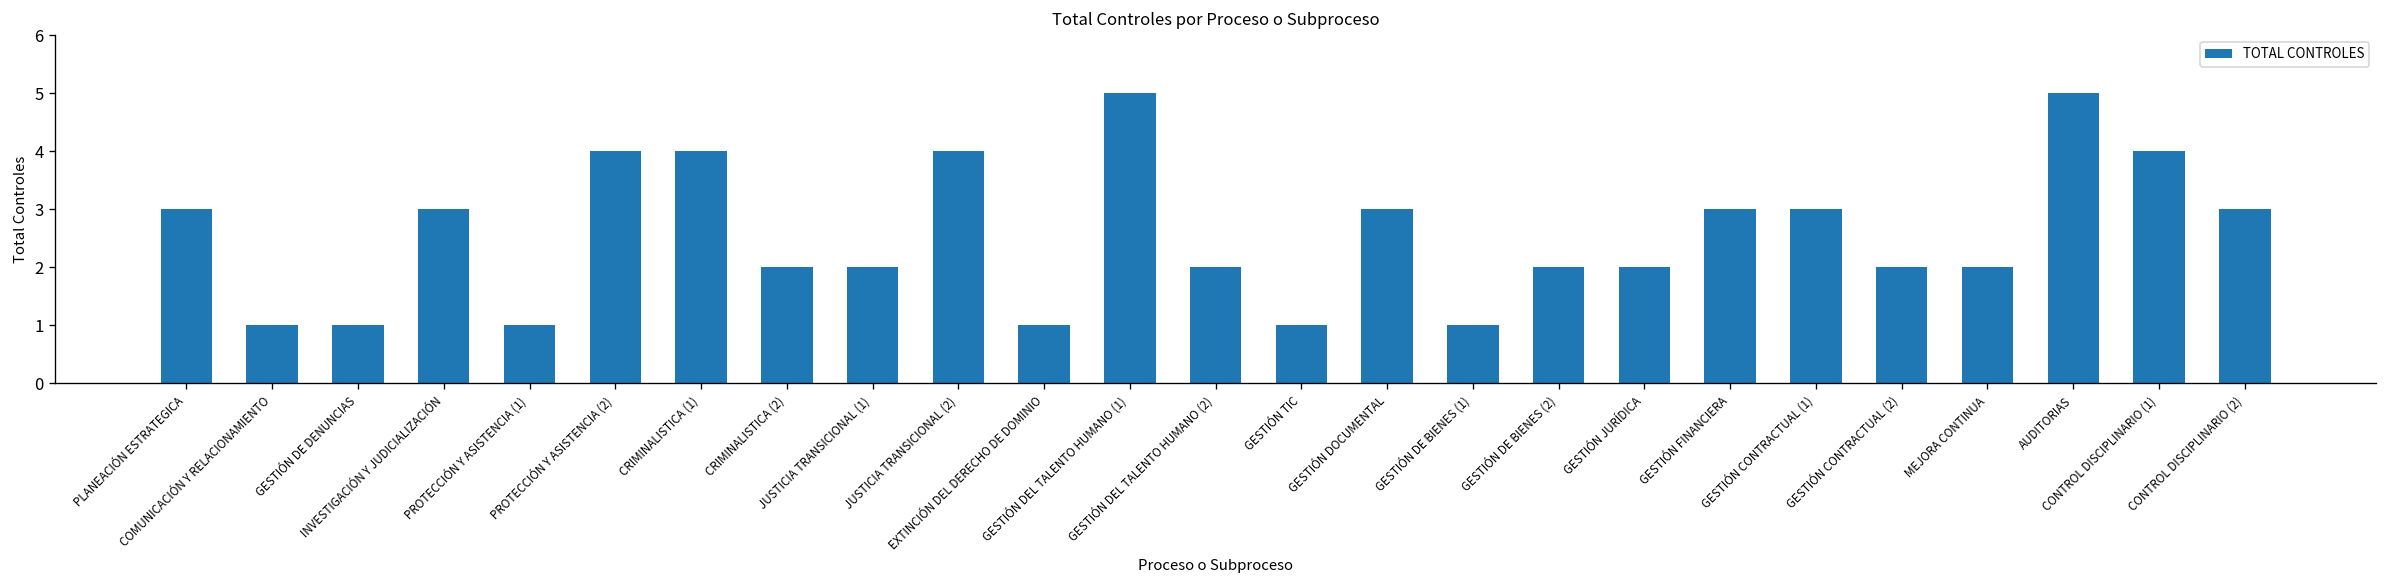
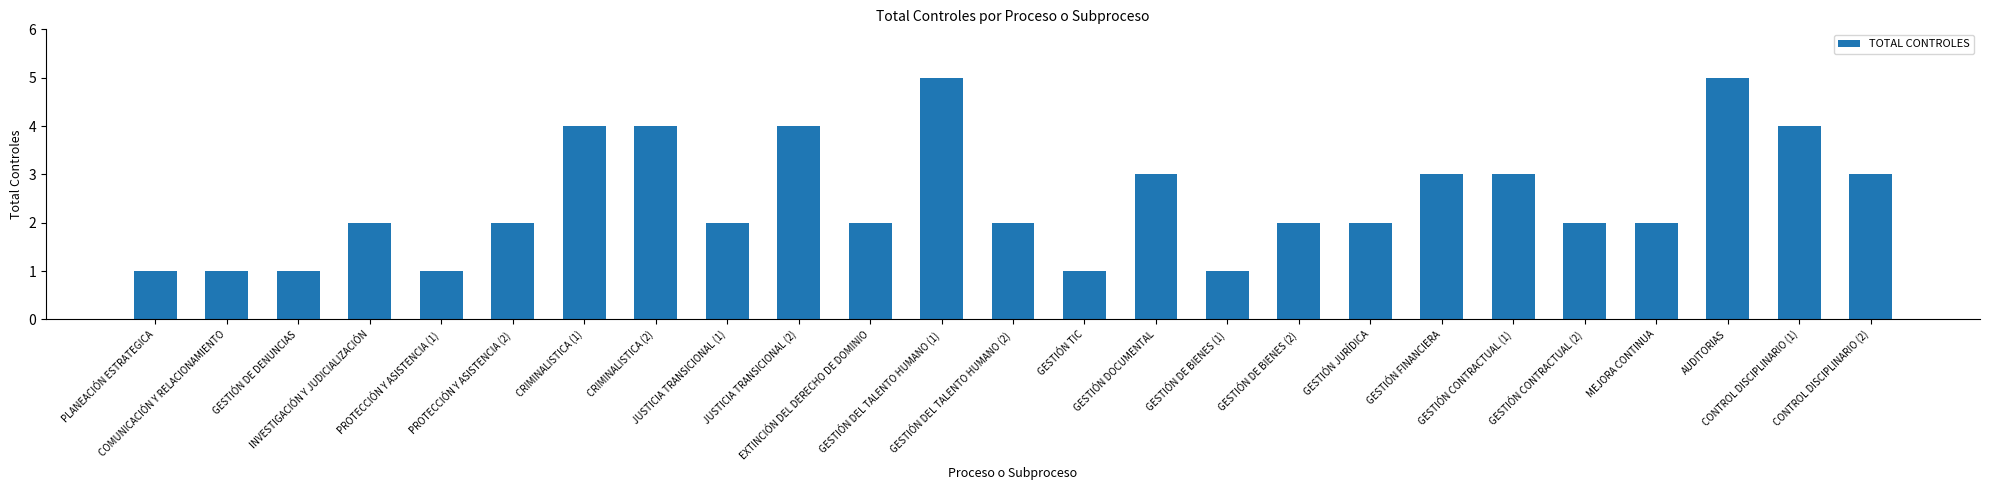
PLANEACIÓN ESTRATEGICA: 3 -> 1
INVESTIGACIÓN Y JUDICIALIZACIÓN: 3 -> 2
PROTECCIÓN Y ASISTENCIA (2): 4 -> 2
CRIMINALISTICA (2): 2 -> 4
EXTINCIÓN DEL DERECHO DE DOMINIO: 1 -> 2
